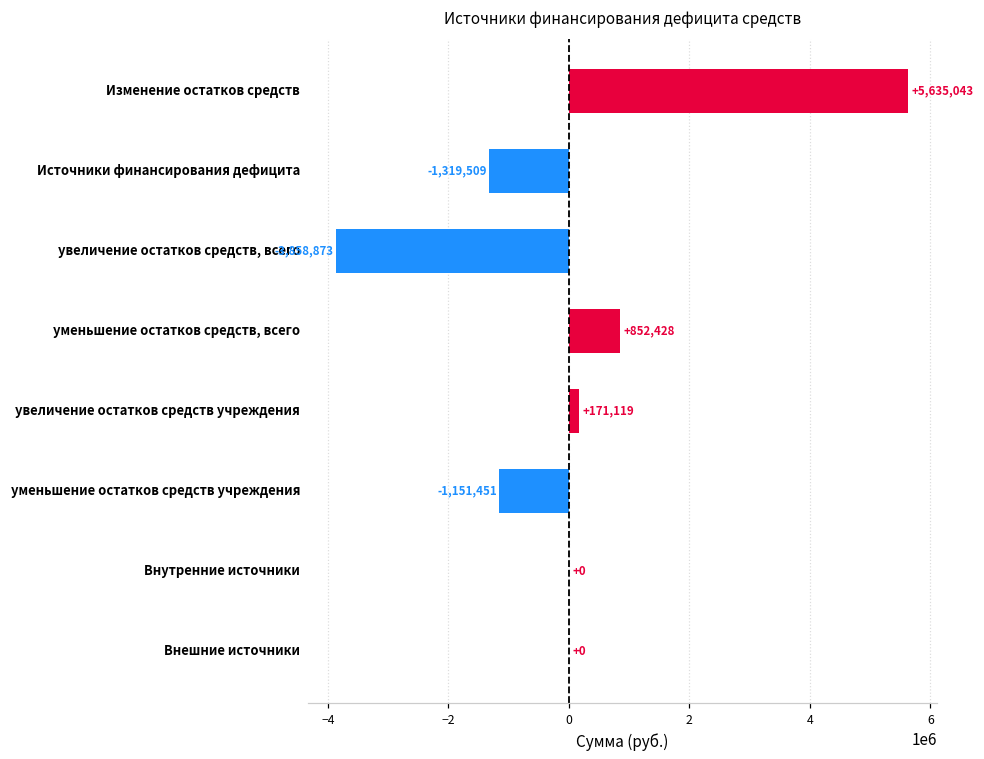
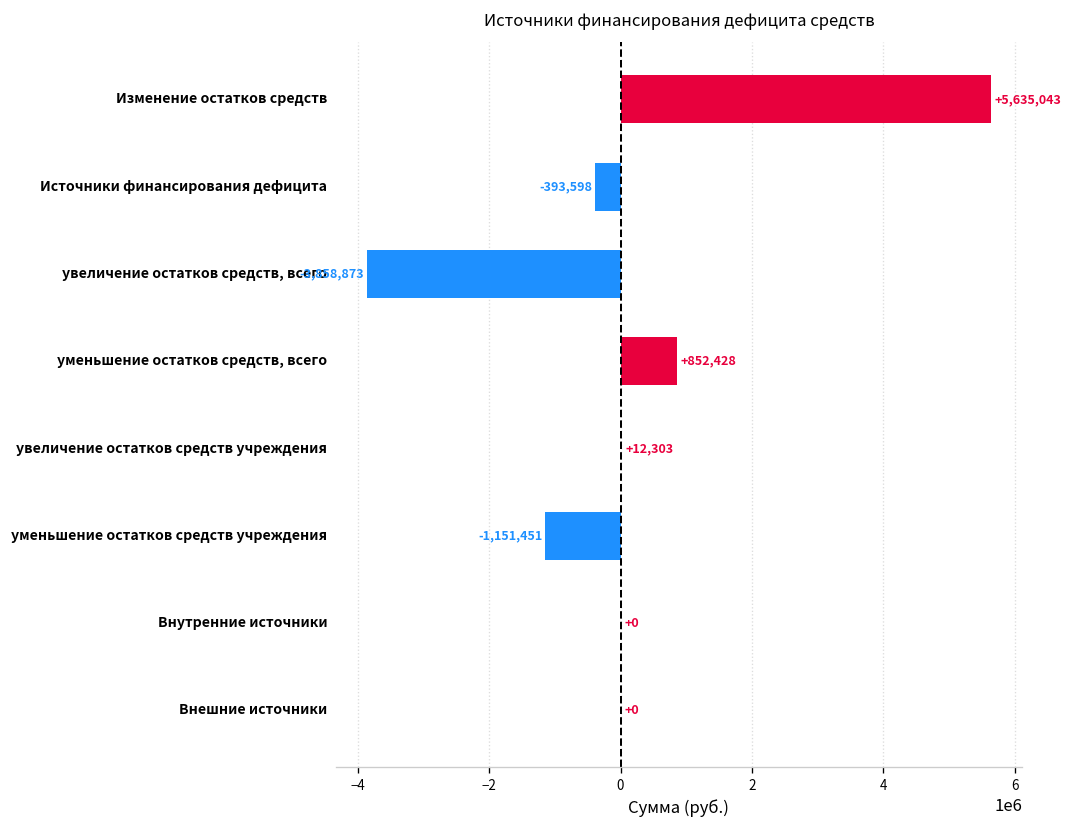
Источники финансирования дефицита: -1,319,509 -> -393,598
увеличение остатков средств учреждения: +171,119 -> +12,303
